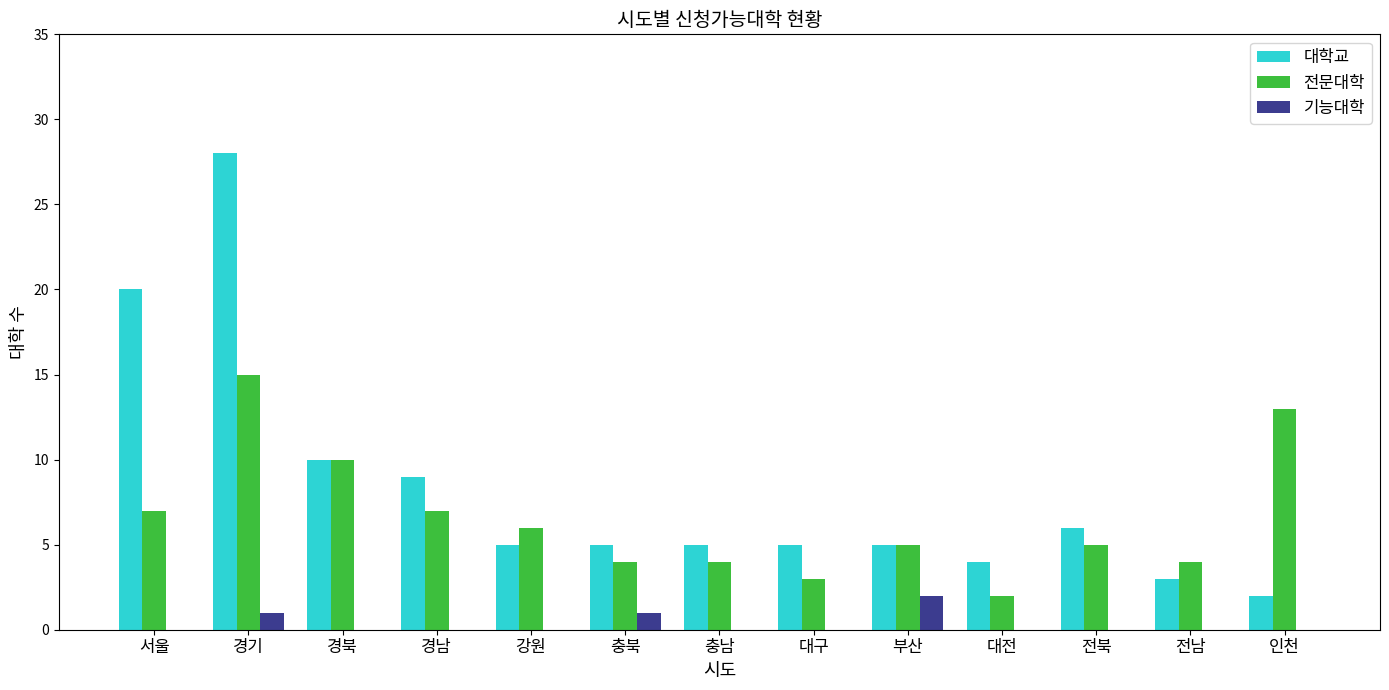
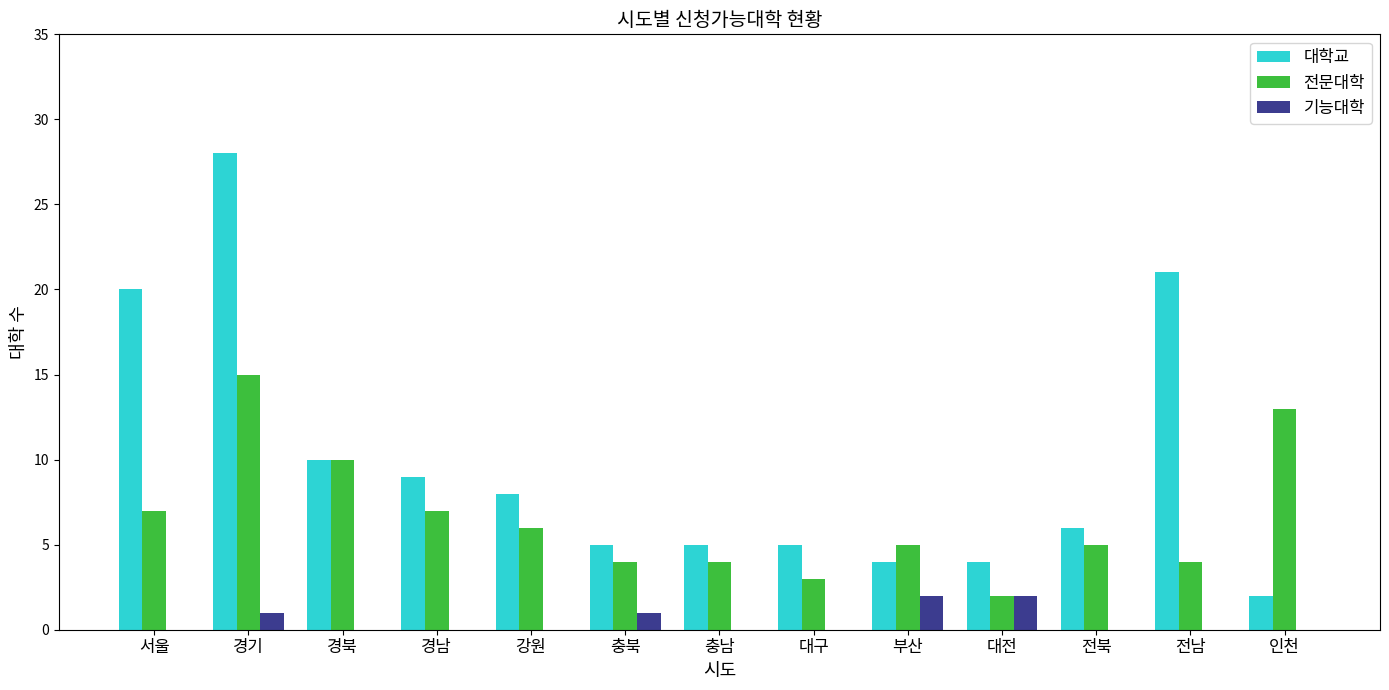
대학교, 강원: 5 -> 8
대학교, 부산: 5 -> 4
기능대학, 대전: 0 -> 2
대학교, 전남: 3 -> 21
